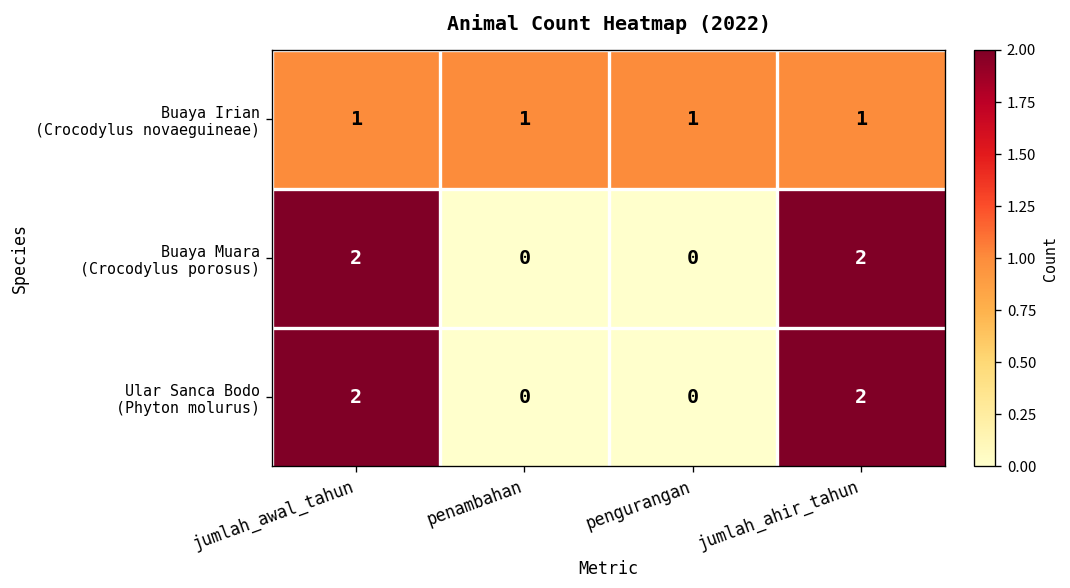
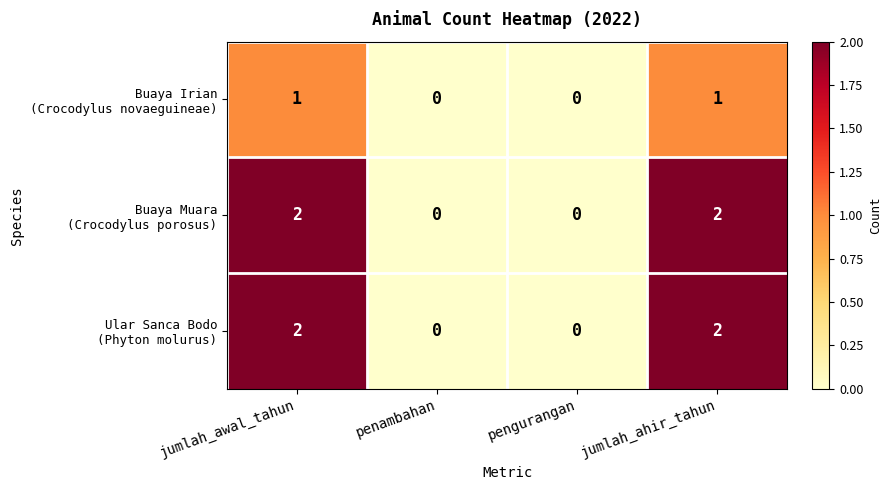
Buaya Irian (Crocodylus novaeguineae), penambahan: 1 -> 0
Buaya Irian (Crocodylus novaeguineae), pengurangan: 1 -> 0
